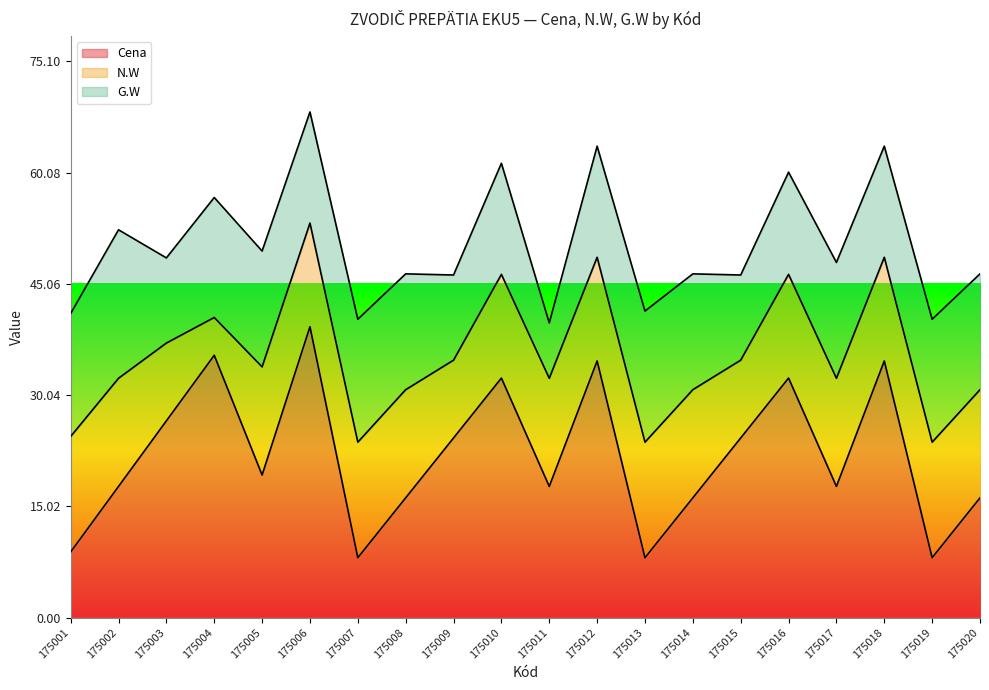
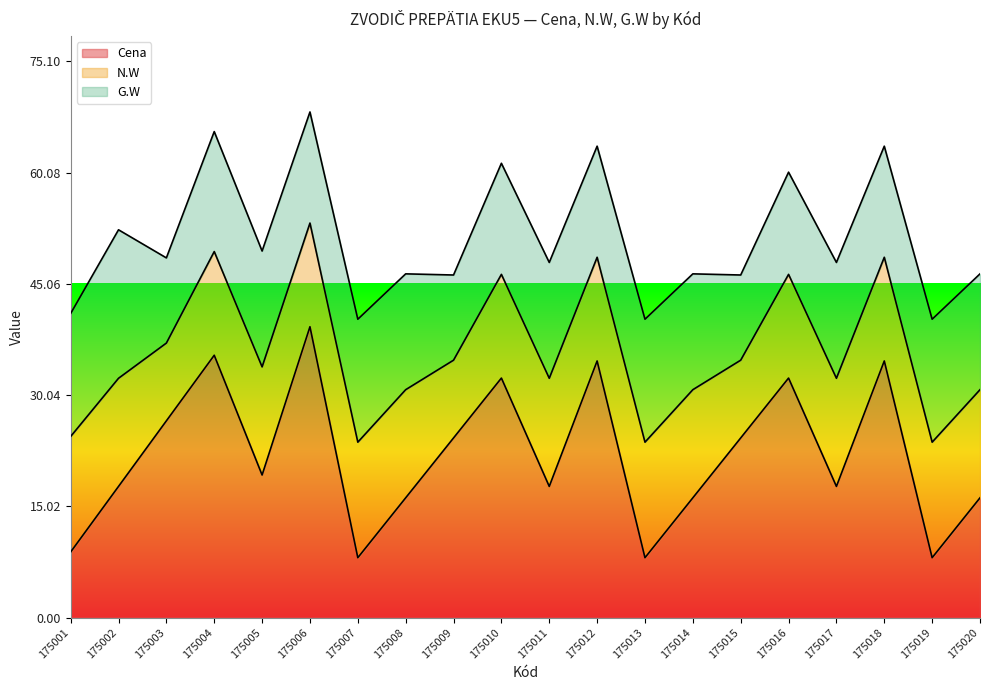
N.W, 175004: 5 -> 14
G.W, 175011: 7 -> 16
G.W, 175013: 18 -> 17
